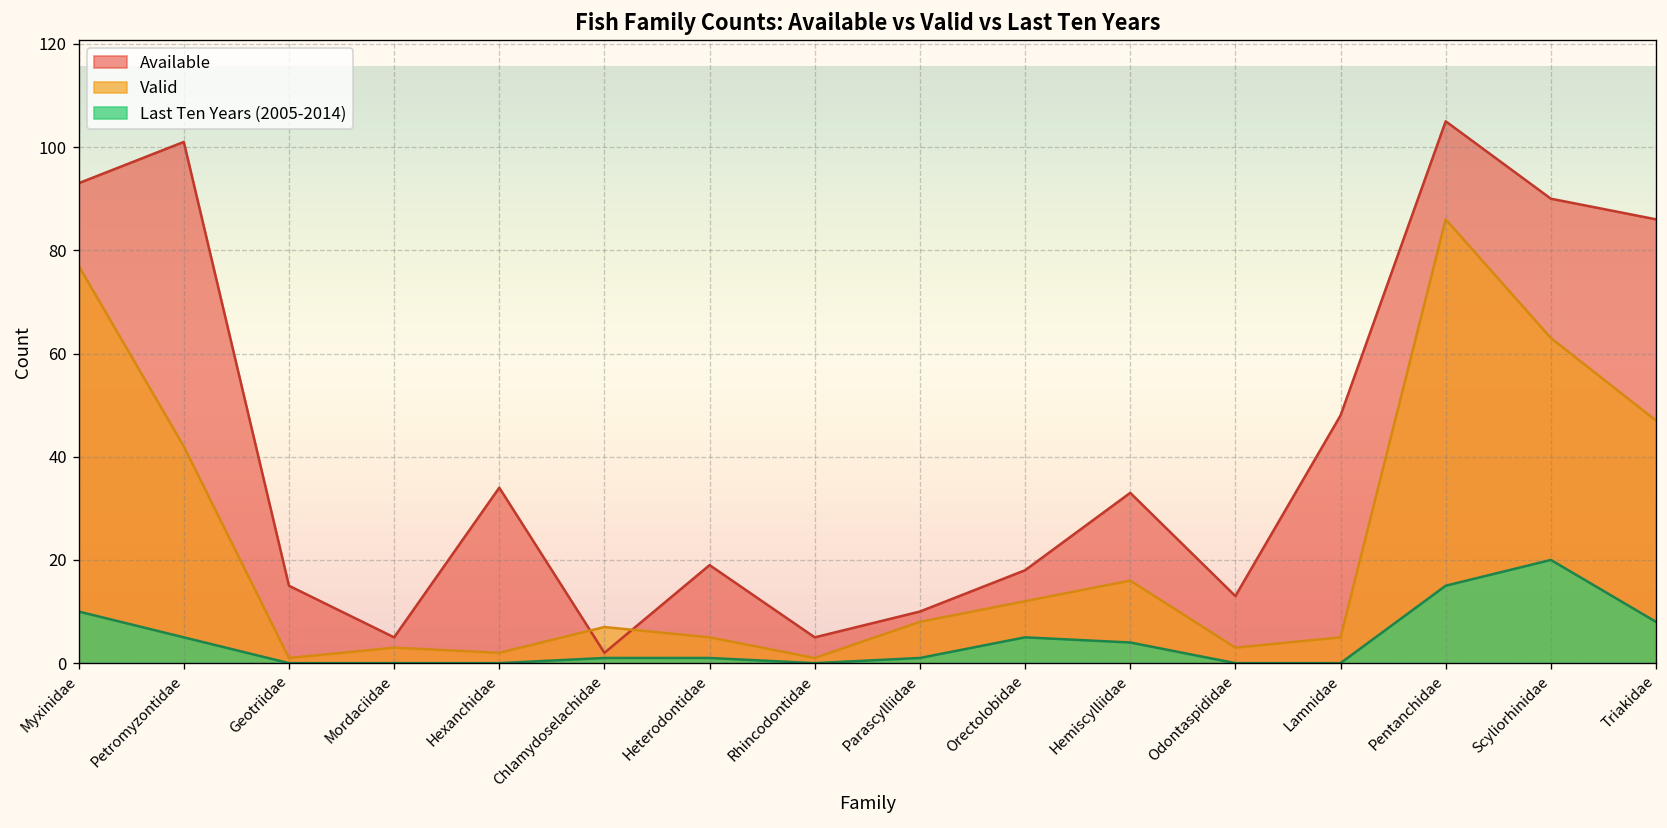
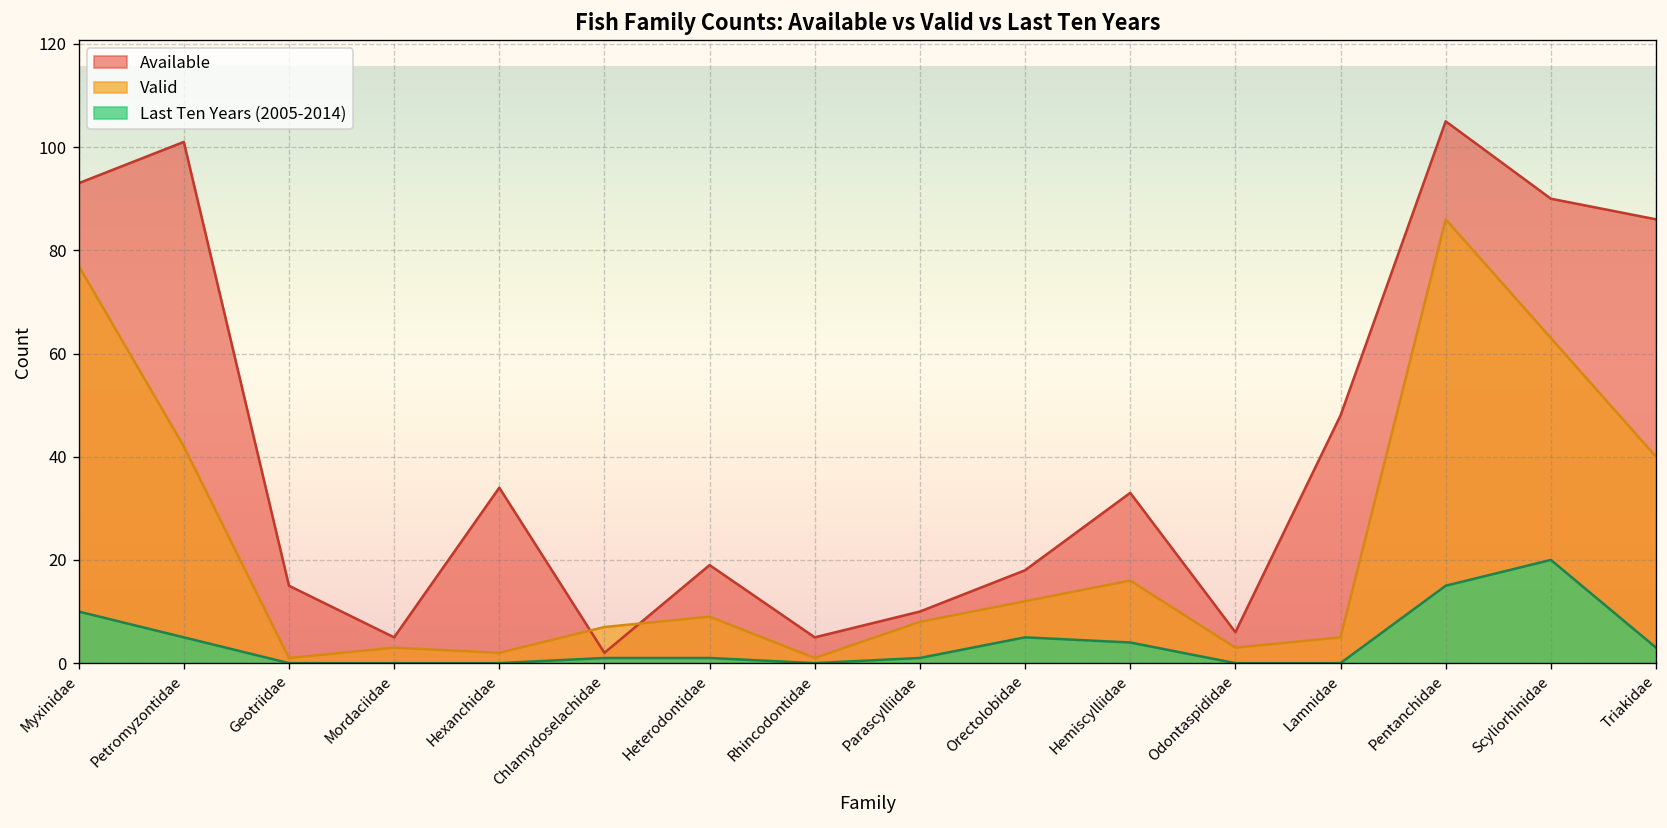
Valid, Heterodontidae: 5 -> 9
Available, Odontaspididae: 13 -> 6
Valid, Triakidae: 47 -> 40
Last Ten Years (2005-2014), Triakidae: 8 -> 3
